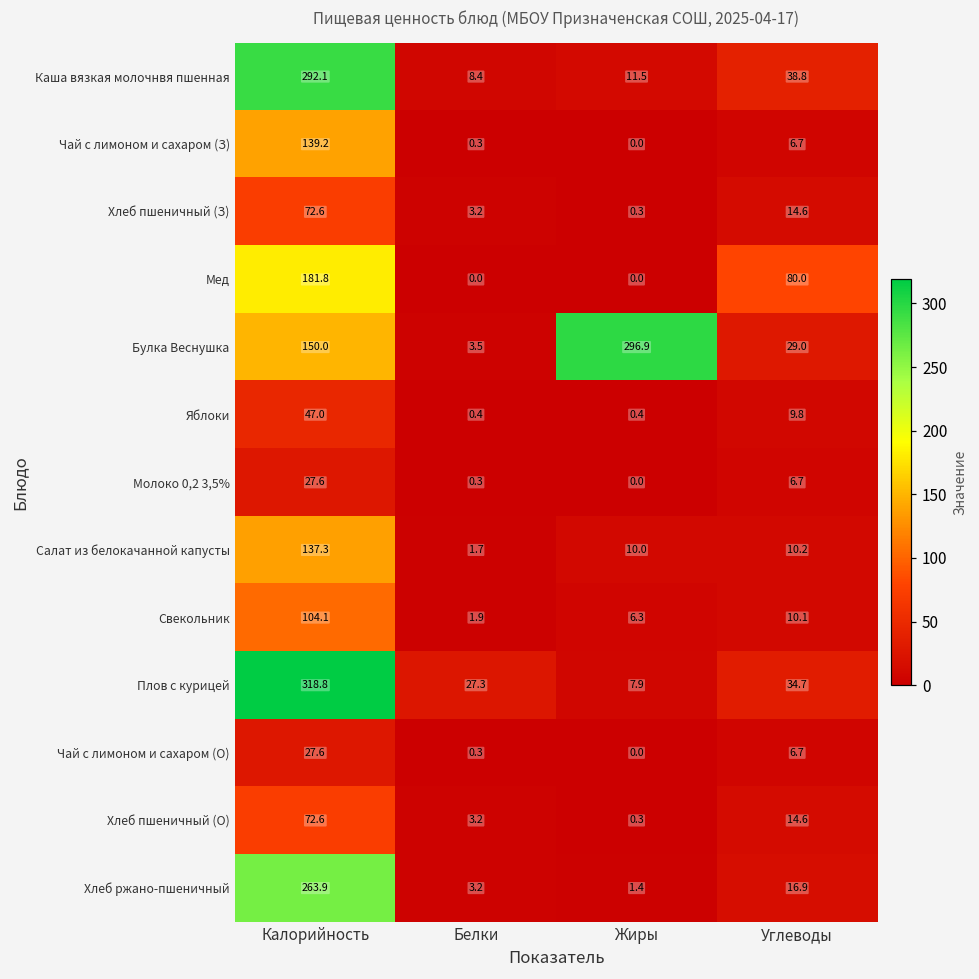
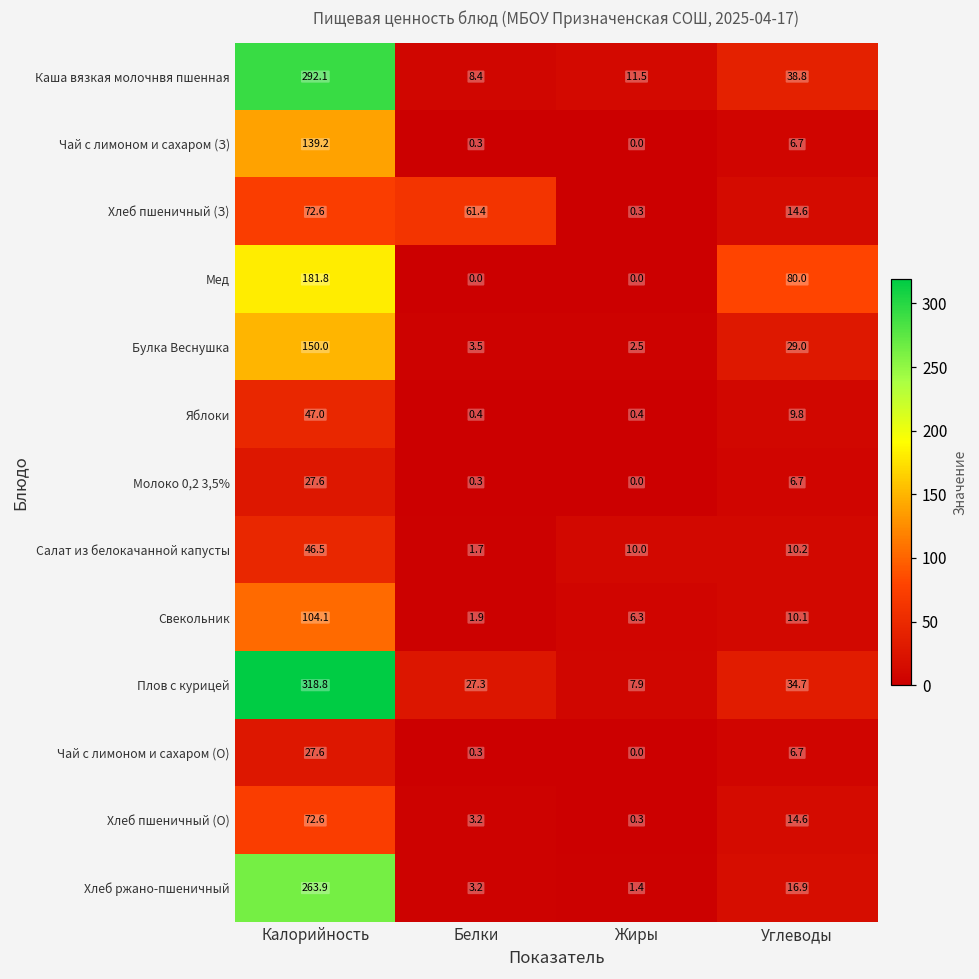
Хлеб пшеничный (З), Белки: 3.2 -> 61.4
Булка Веснушка, Жиры: 296.9 -> 2.5
Салат из белокачанной капусты, Калорийность: 137.3 -> 46.5
